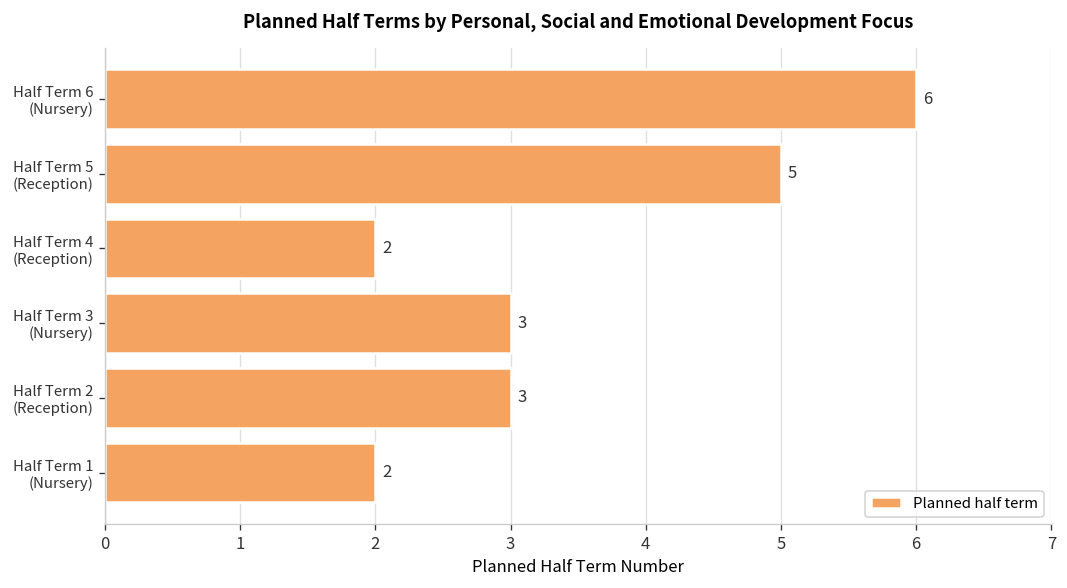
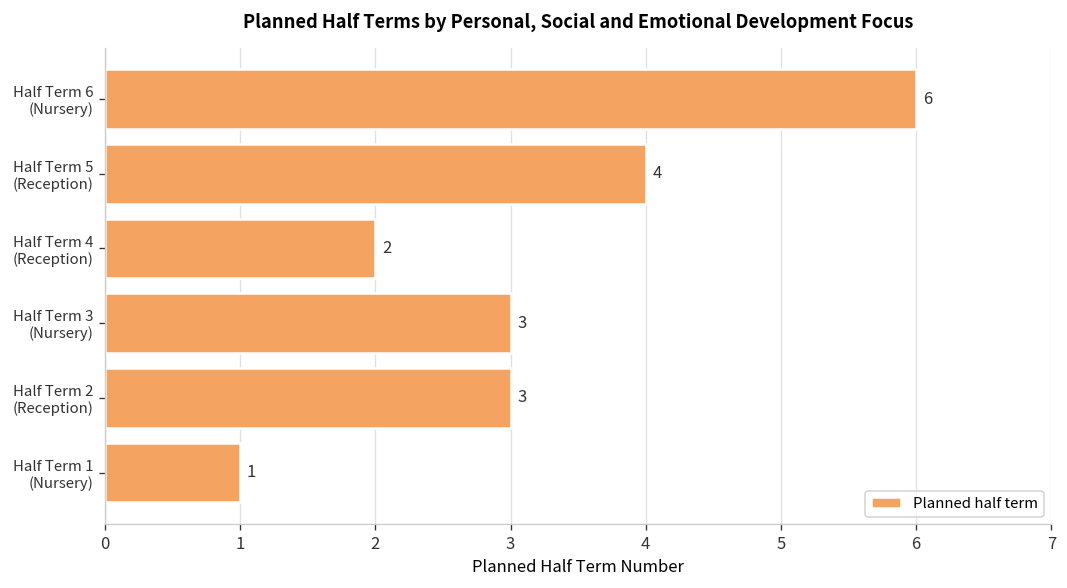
Half Term 5 (Reception): 5 -> 4
Half Term 1 (Nursery): 2 -> 1
